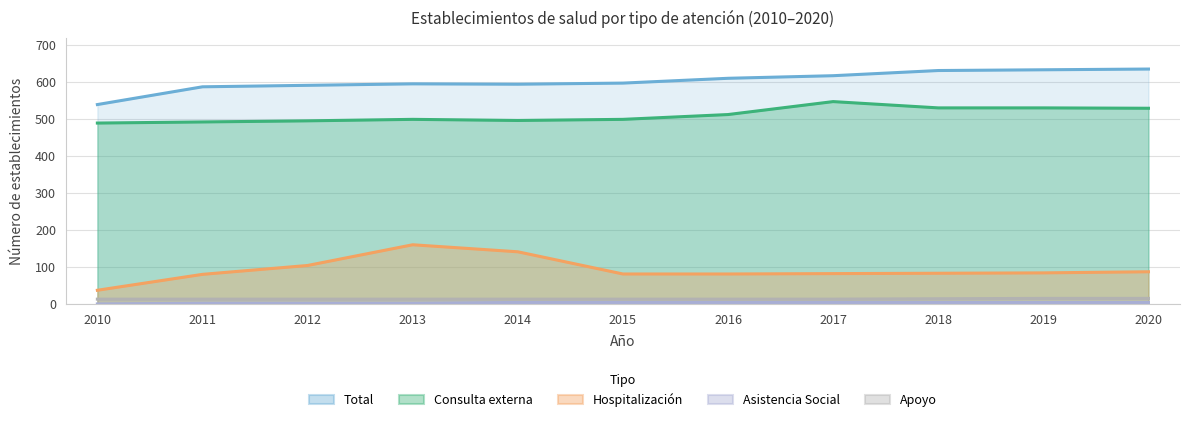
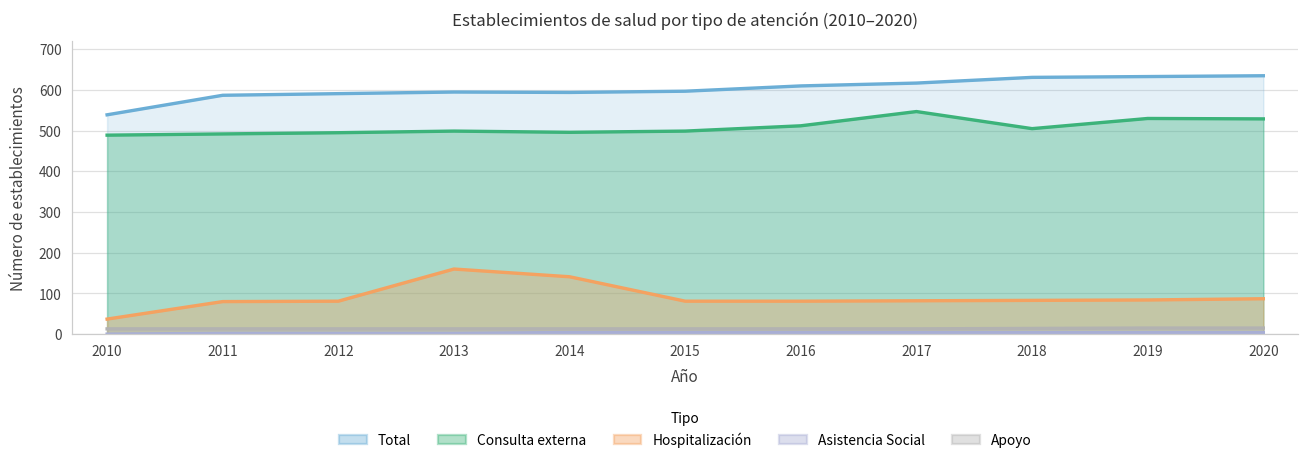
Hospitalización, 2012: 100 -> 80
Consulta externa, 2018: 530 -> 510
